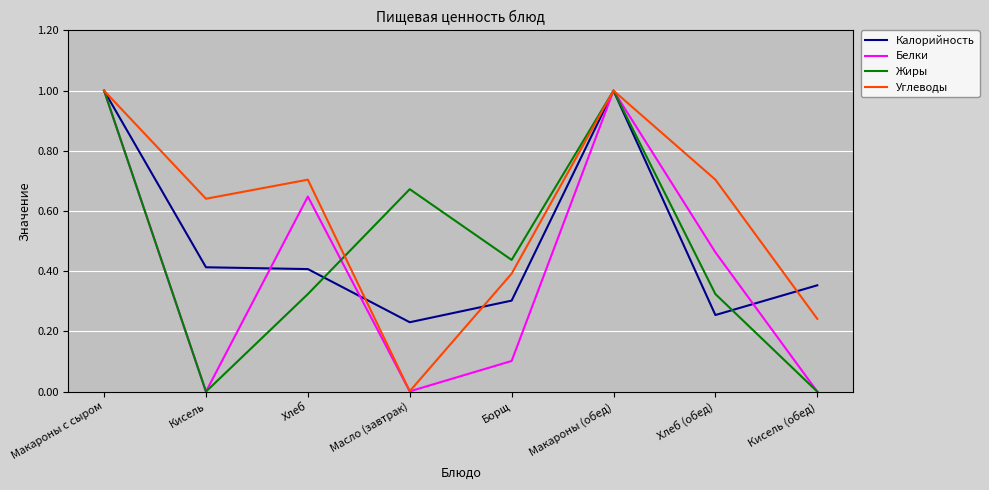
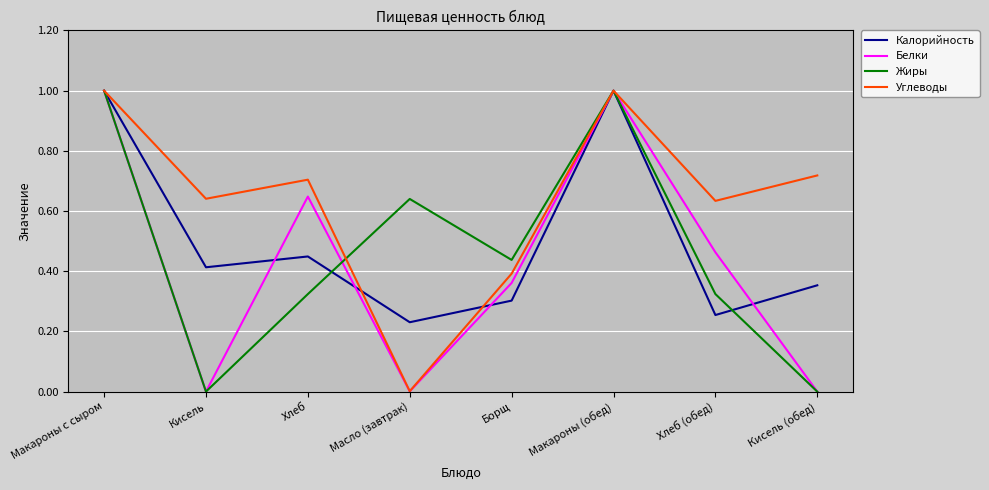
Калорийность, Хлеб: 0.41 -> 0.45
Жиры, Масло (завтрак): 0.67 -> 0.64
Белки, Борщ: 0.10 -> 0.36
Углеводы, Хлеб (обед): 0.70 -> 0.63
Углеводы, Кисель (обед): 0.24 -> 0.72
